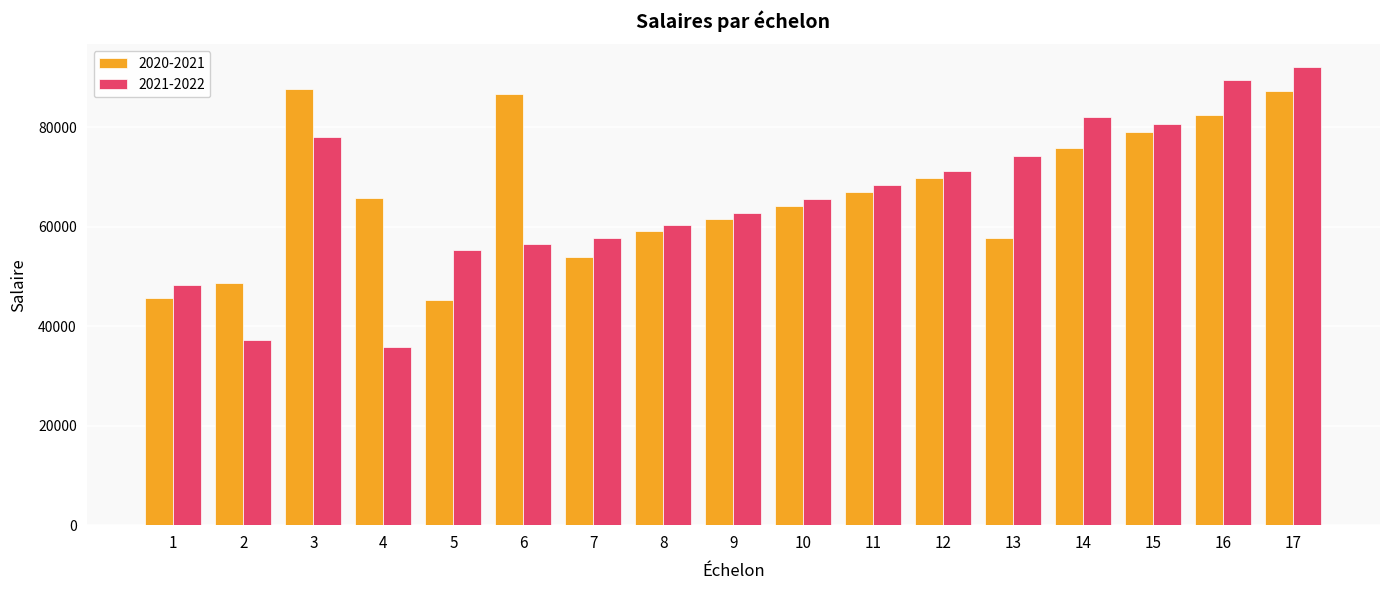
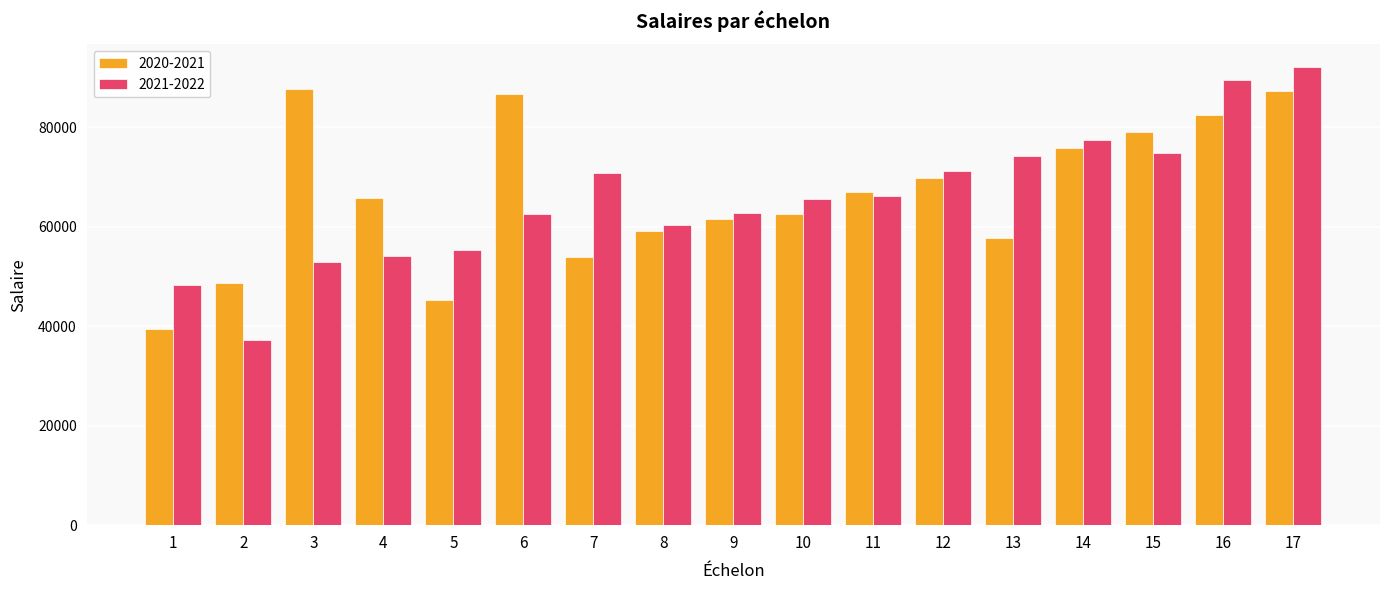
2020-2021, 1: 46000 -> 39000
2021-2022, 3: 78000 -> 53000
2021-2022, 4: 36000 -> 54000
2021-2022, 6: 57000 -> 63000
2021-2022, 7: 58000 -> 71000
2020-2021, 10: 64000 -> 62000
2021-2022, 11: 68000 -> 66000
2021-2022, 14: 82000 -> 77000
2021-2022, 15: 81000 -> 75000
